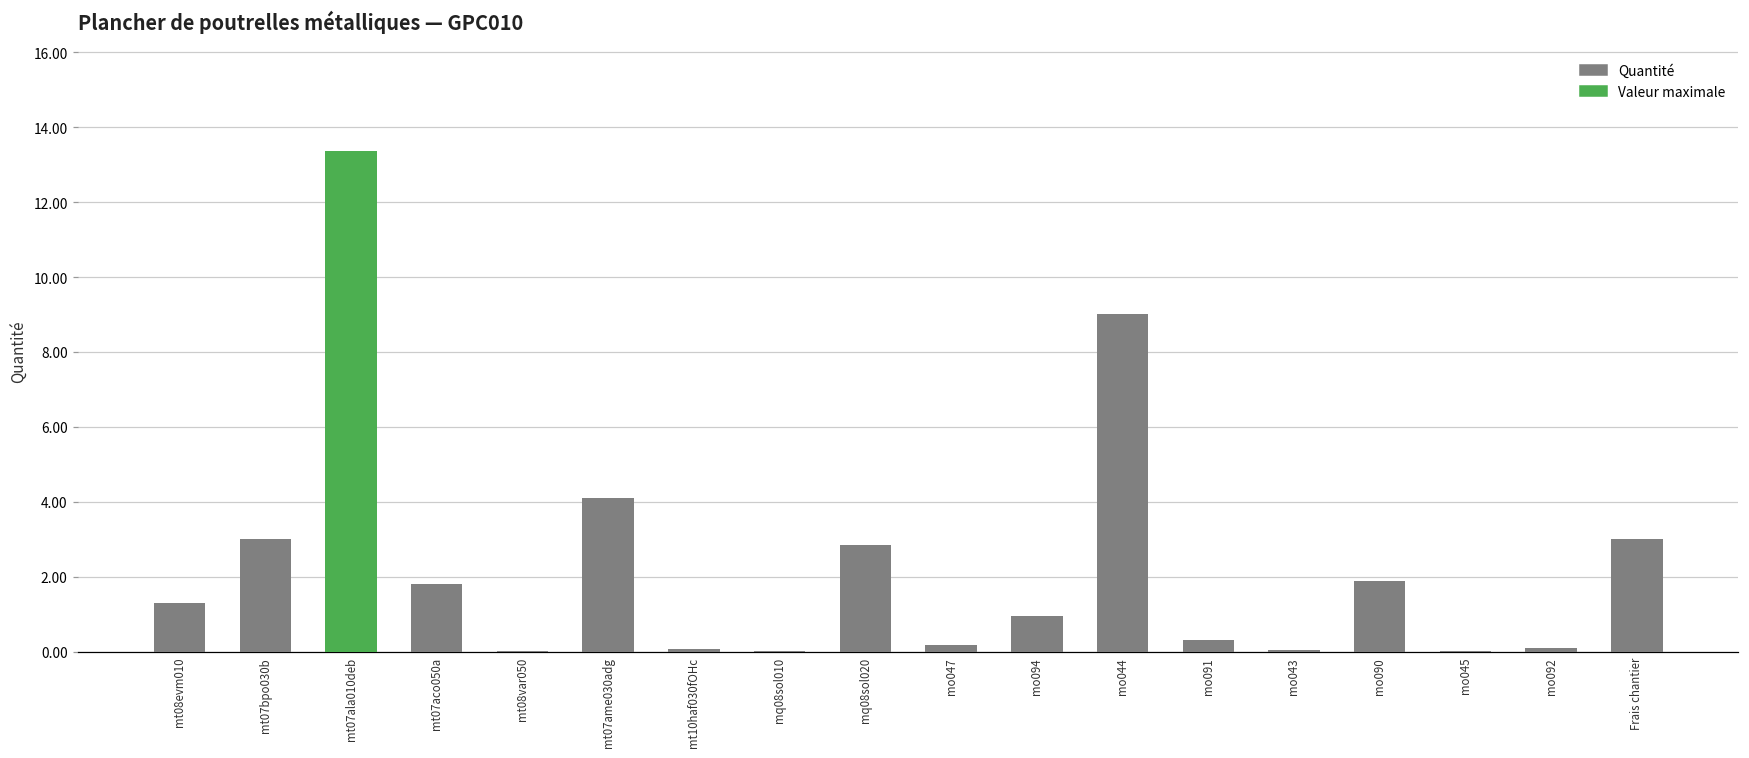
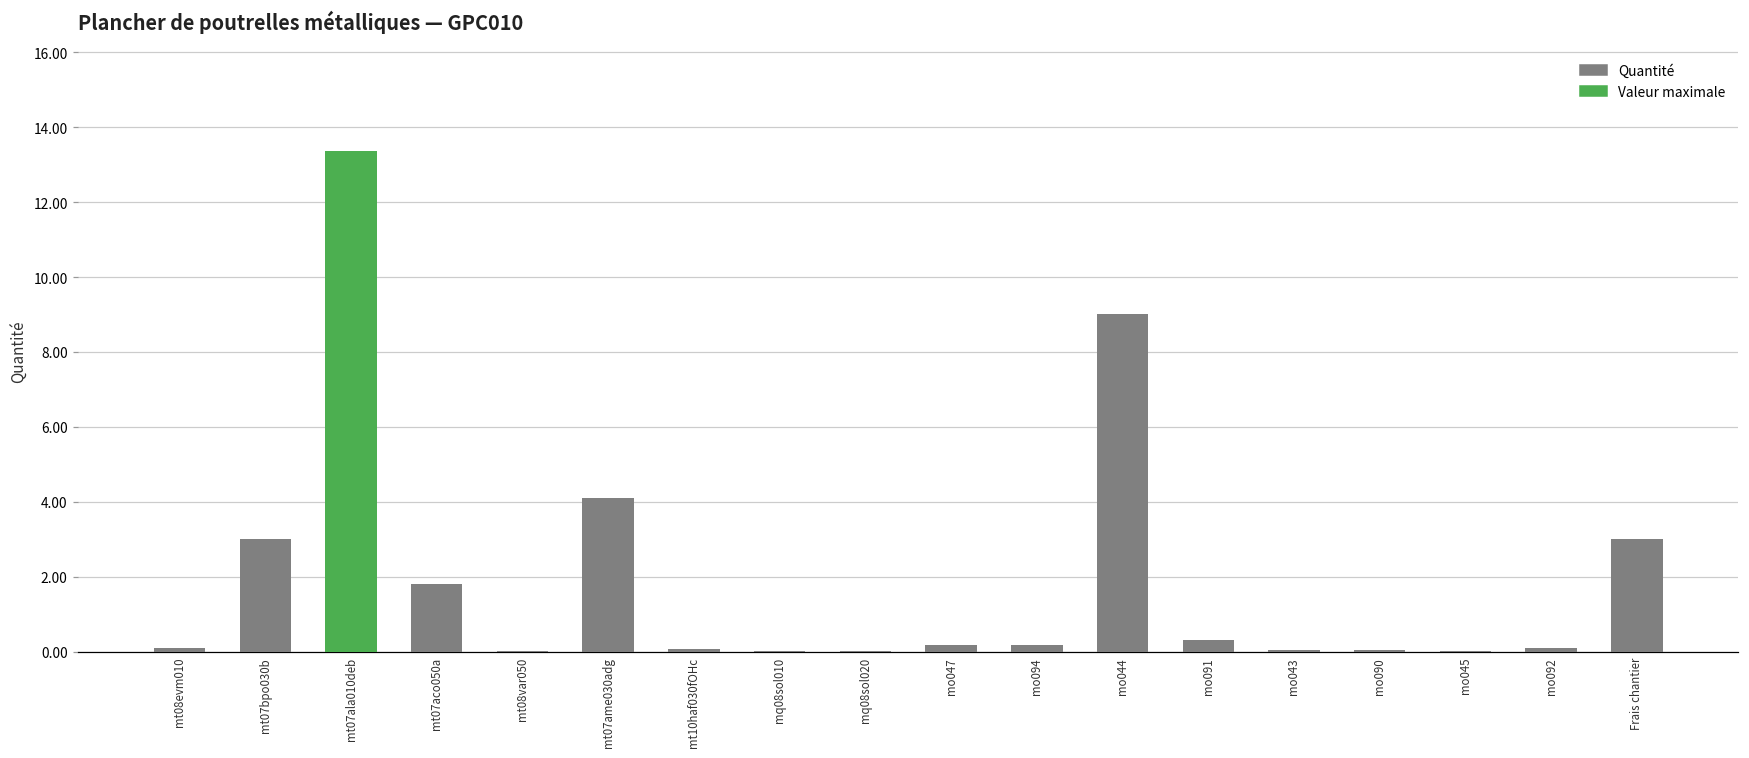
Quantité, mt08evm010: 1.3 -> 0.1
Quantité, mq08sol020: 2.8 -> 0.0
Quantité, mo094: 1.0 -> 0.2
Quantité, mo090: 1.9 -> 0.0
